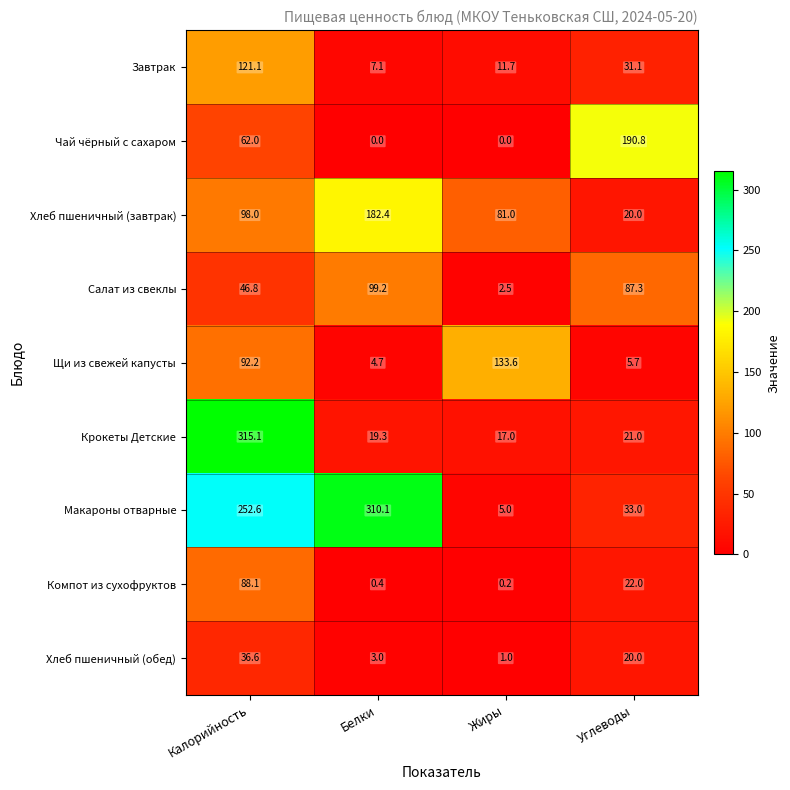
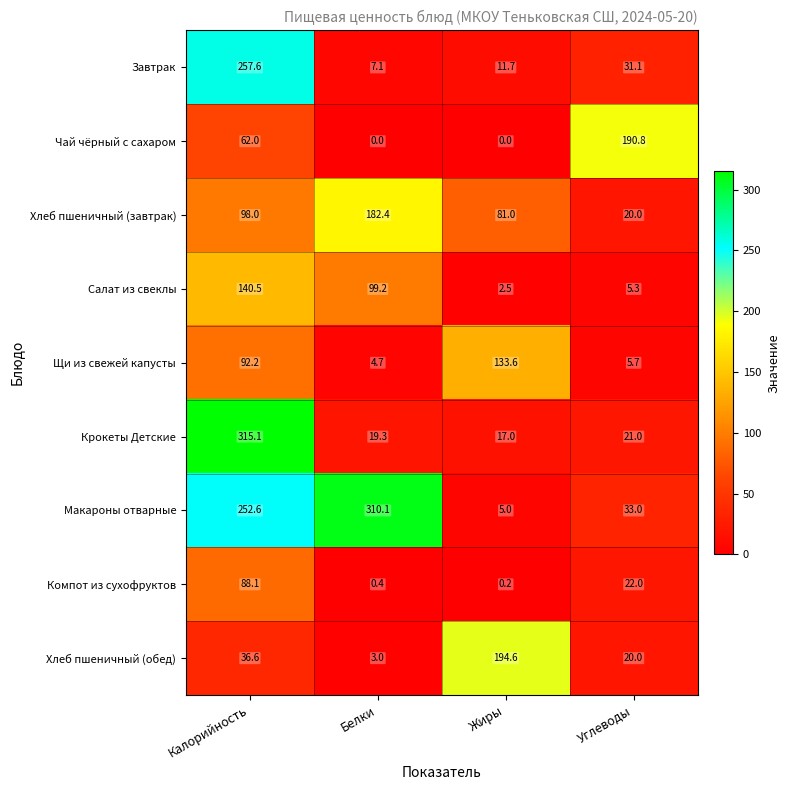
Завтрак, Калорийность: 121.1 -> 257.6
Салат из свеклы, Калорийность: 46.8 -> 140.5
Салат из свеклы, Углеводы: 87.3 -> 5.3
Хлеб пшеничный (обед), Жиры: 1.0 -> 194.6
